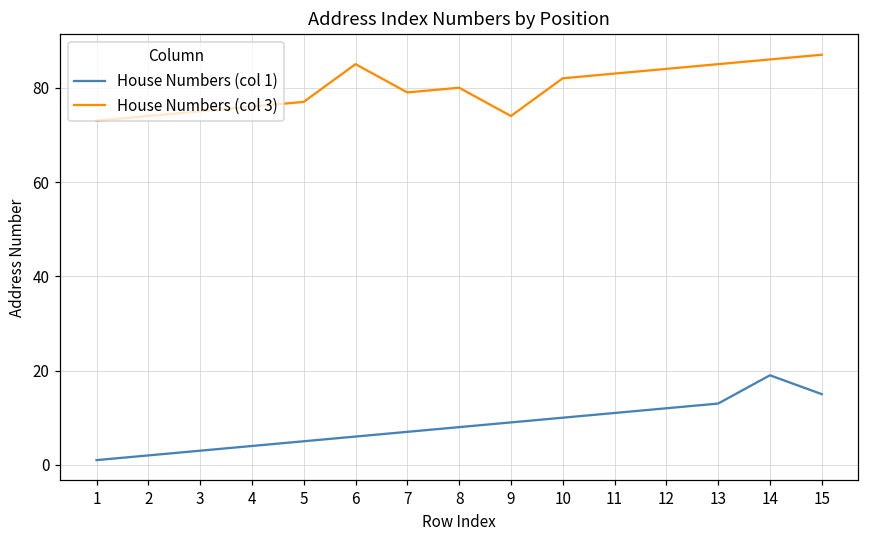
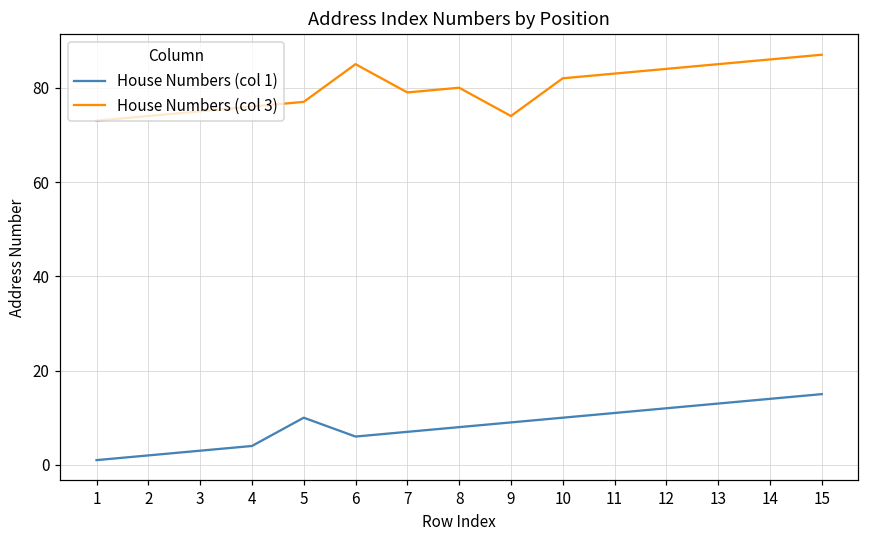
House Numbers (col 1), 5: 5 -> 10
House Numbers (col 1), 14: 19 -> 14
